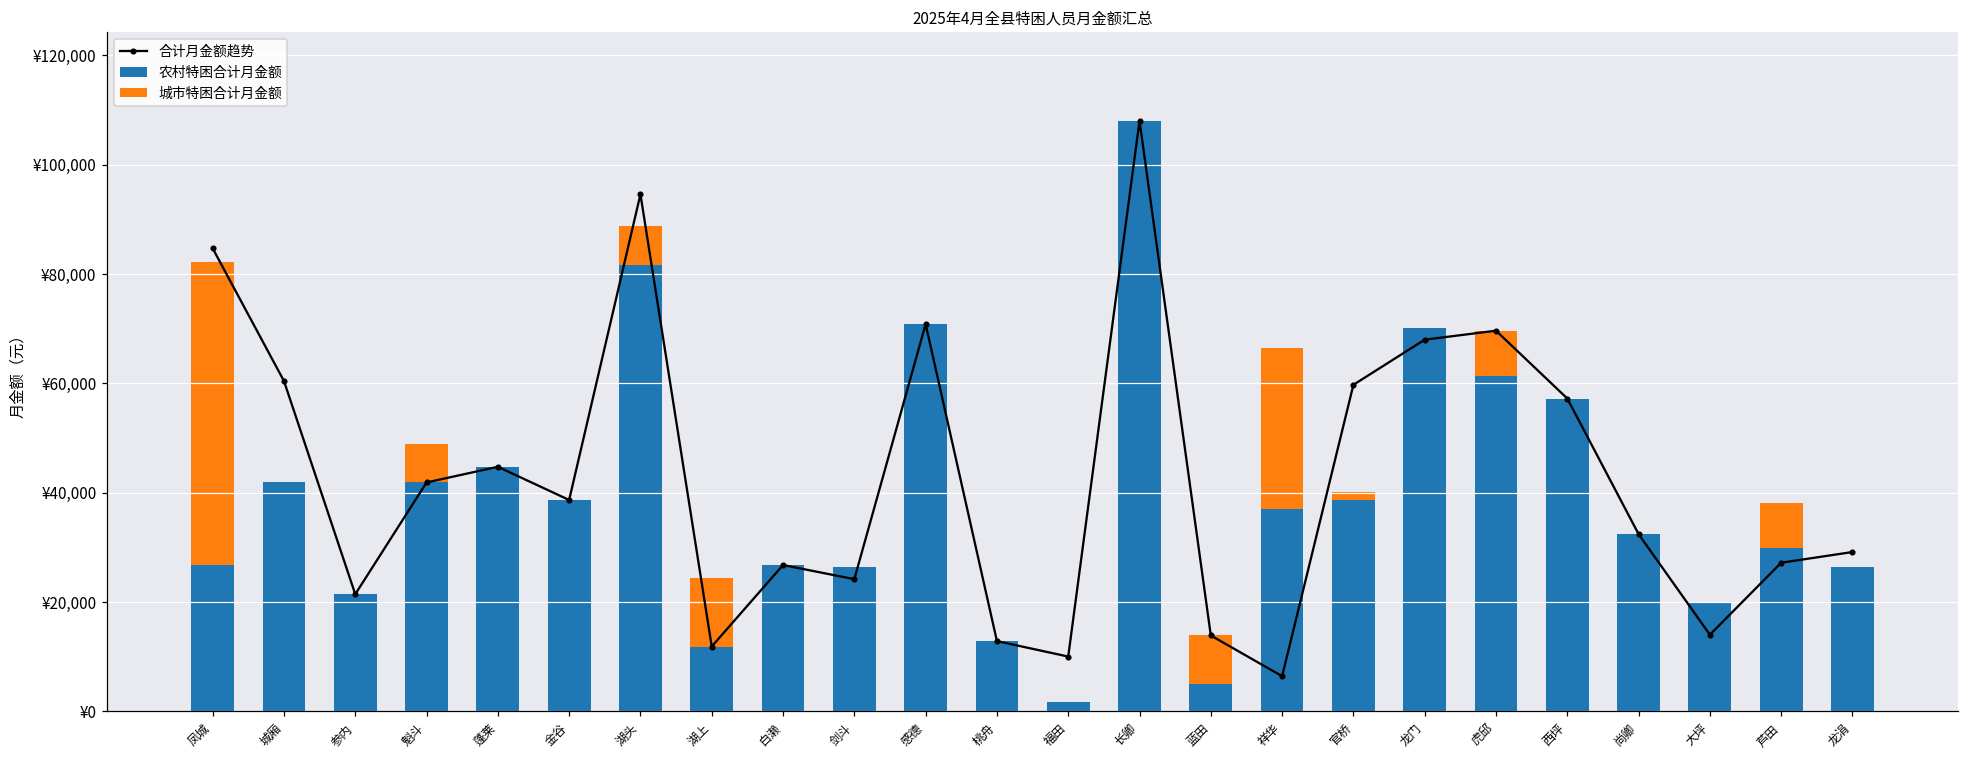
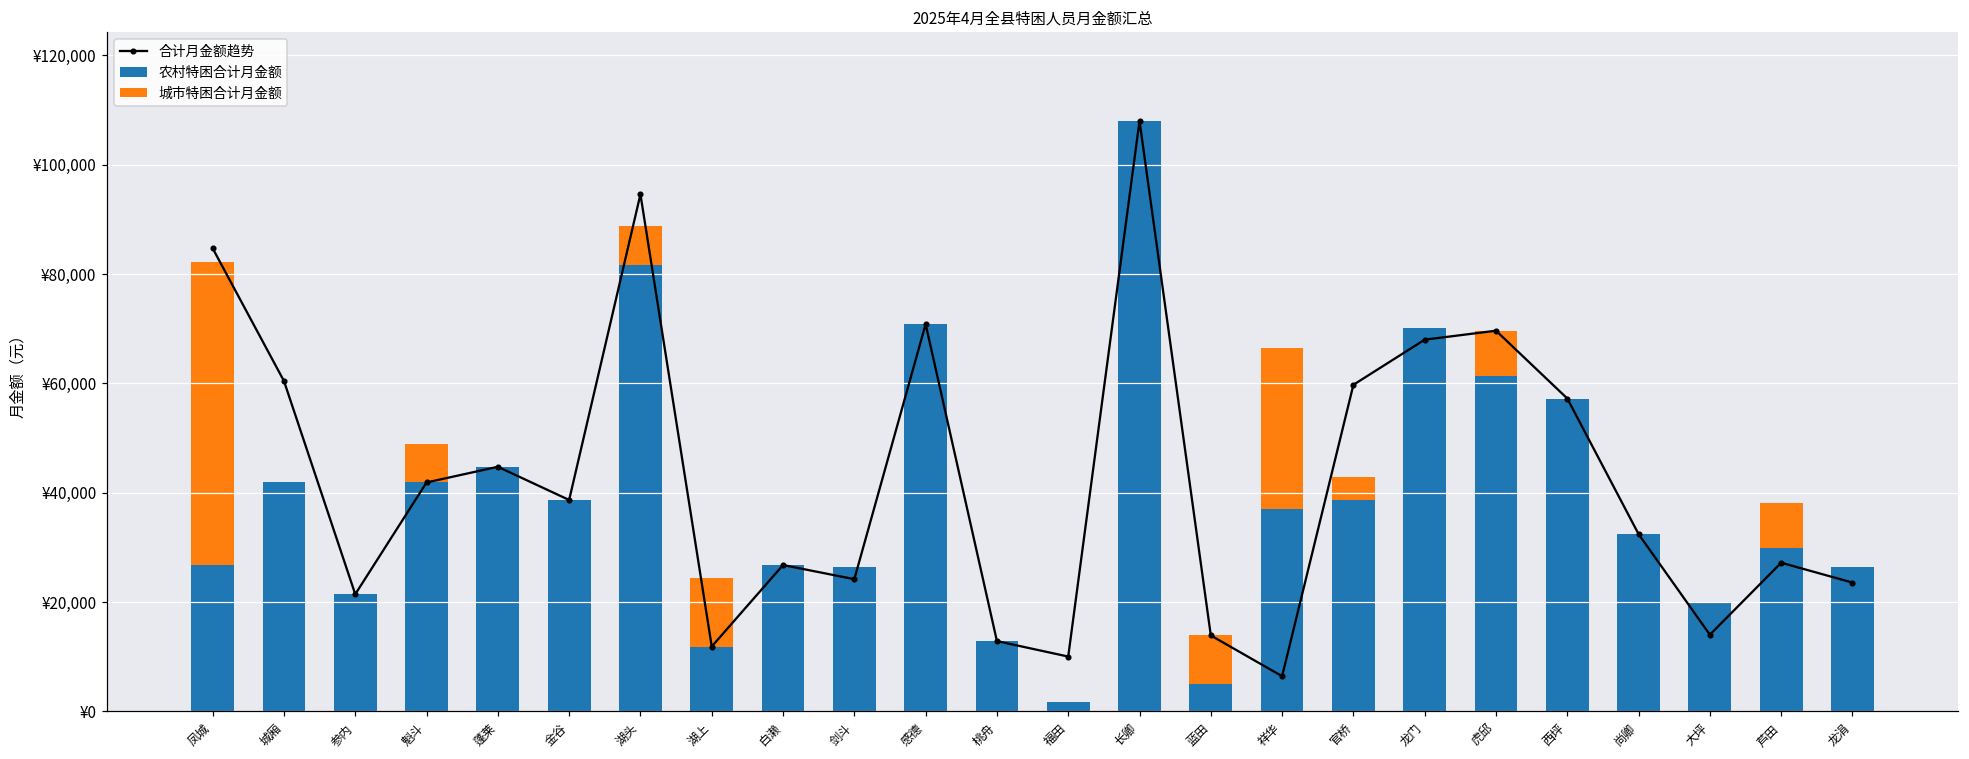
城市特困合计月金额, 官桥: ¥1,000 -> ¥4,000
合计月金额趋势, 龙涓: ¥29,000 -> ¥24,000
